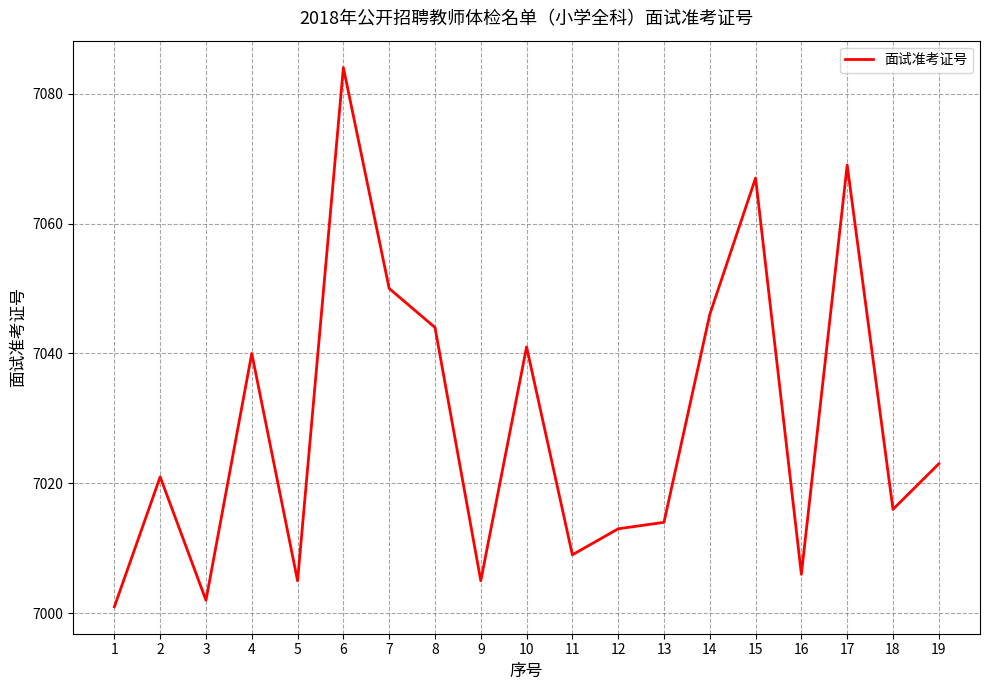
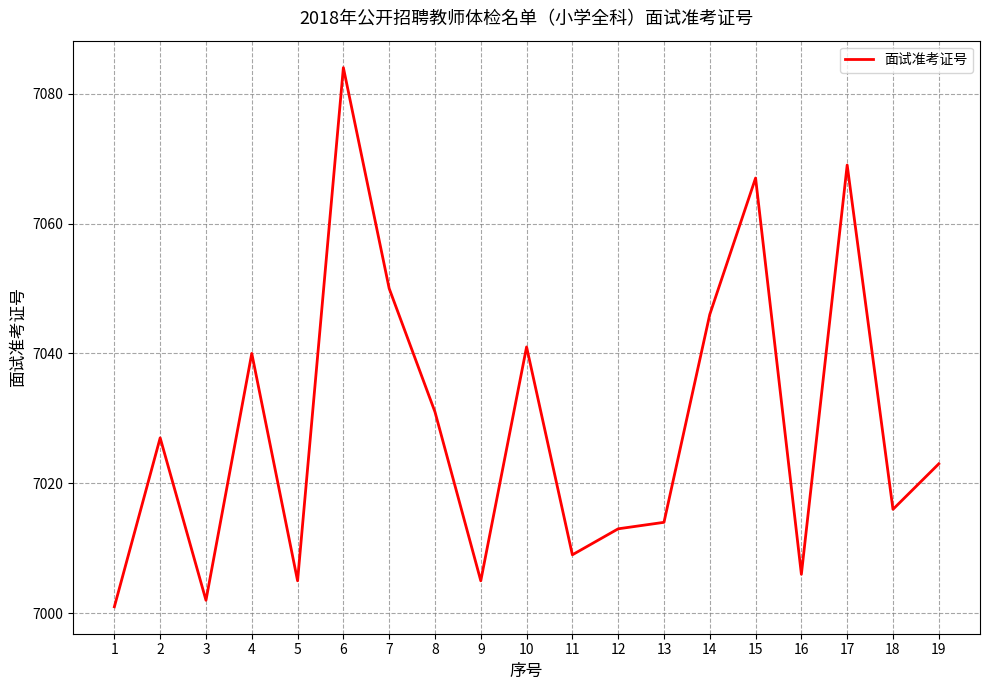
2: 7021 -> 7027
8: 7044 -> 7031
